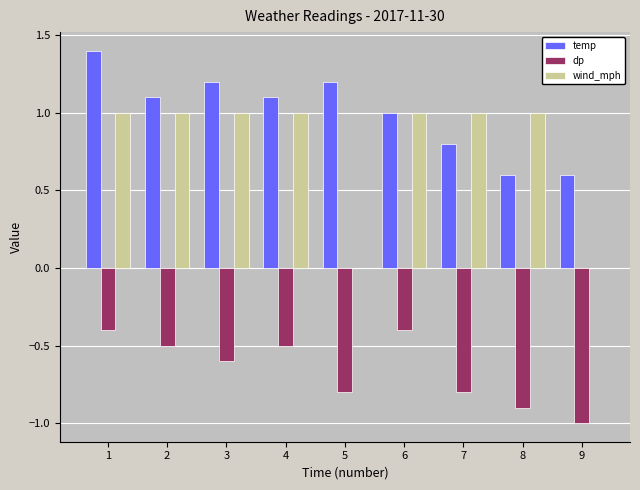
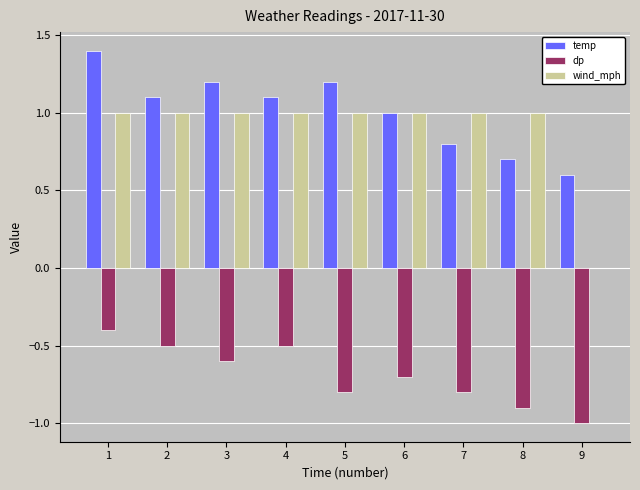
wind_mph, 5: 0 -> 1
dp, 6: -0.4 -> -0.7
temp, 8: 0.6 -> 0.7
